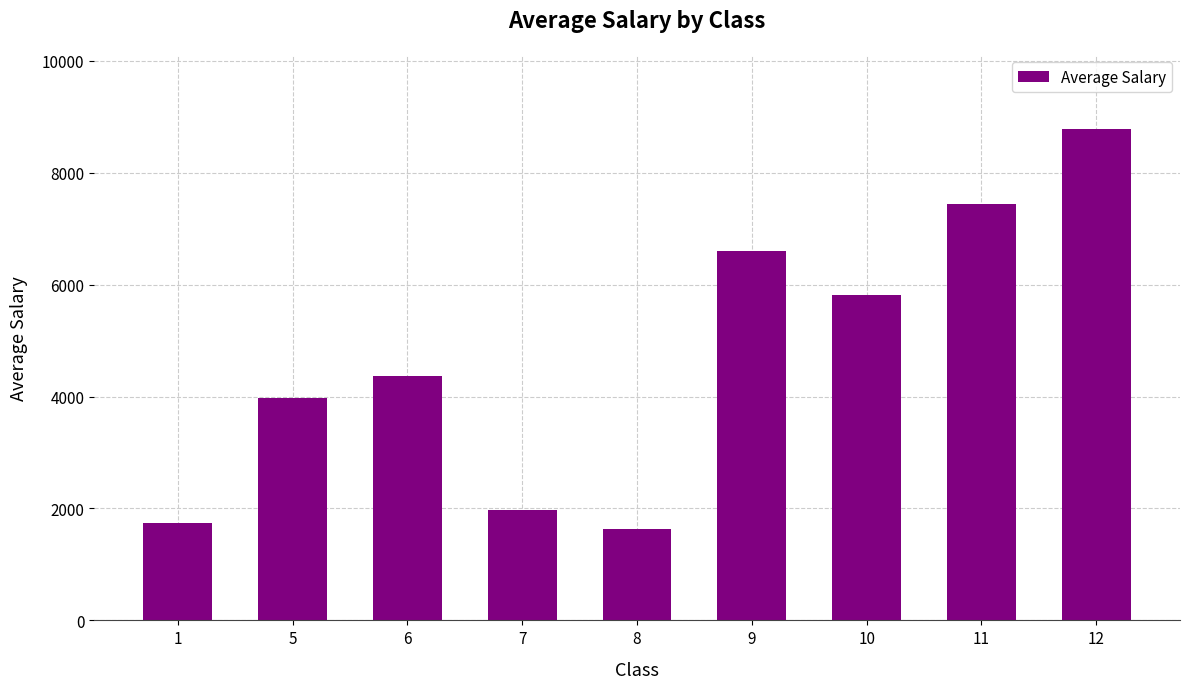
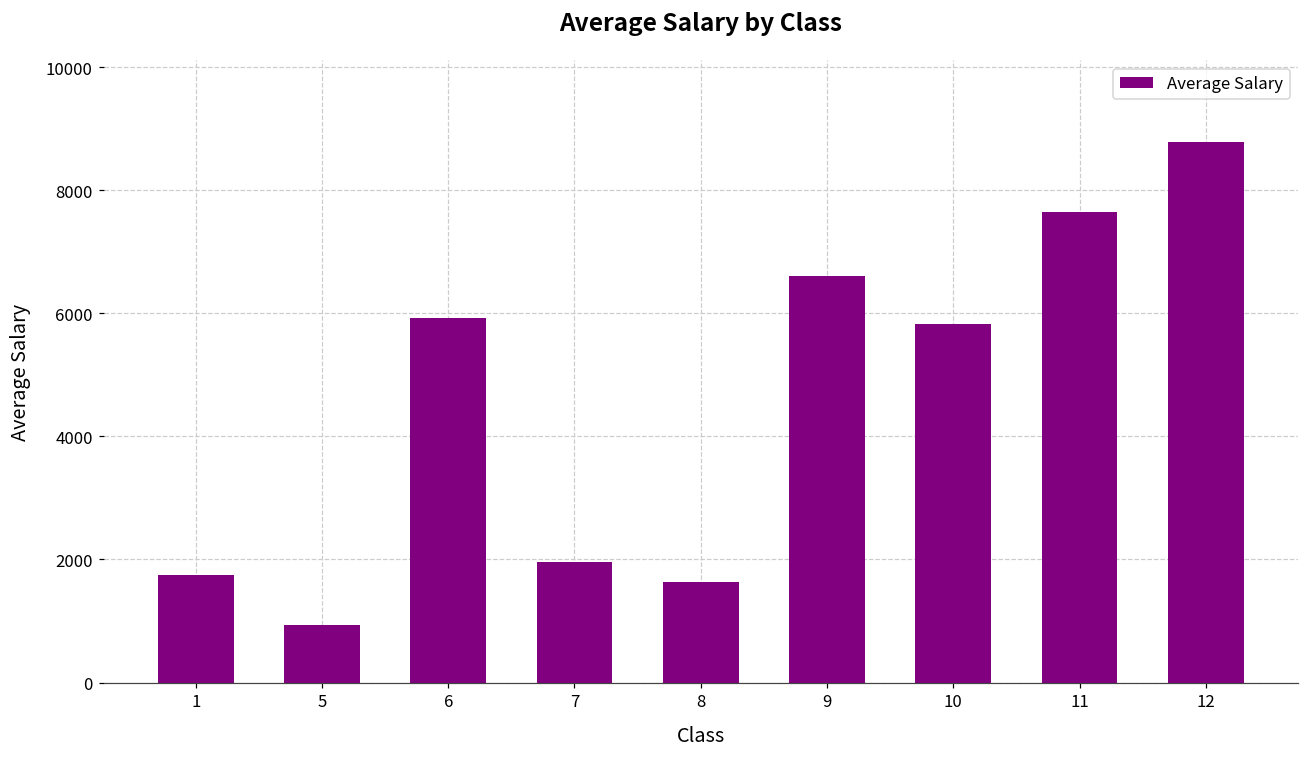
5: 4000 -> 900
6: 4400 -> 5900
11: 7400 -> 7600
